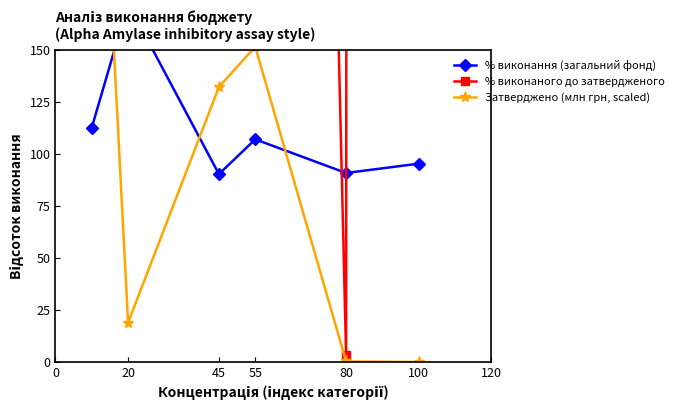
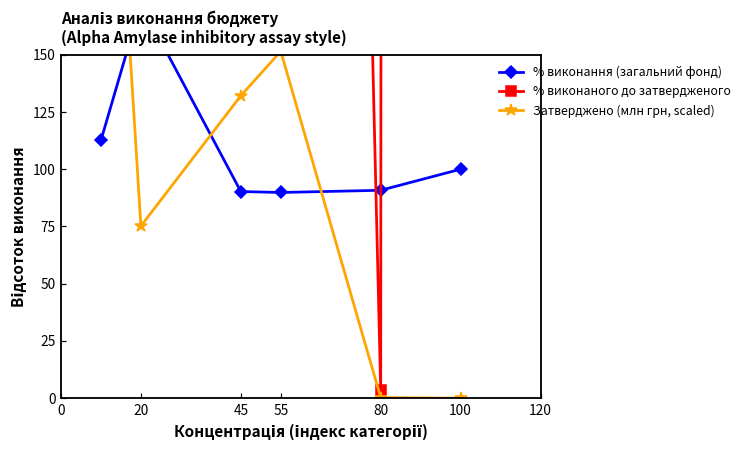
Затверджено (млн грн, scaled), 20: 19 -> 75
% виконання (загальний фонд), 55: 107 -> 90
% виконання (загальний фонд), 100: 95 -> 100
